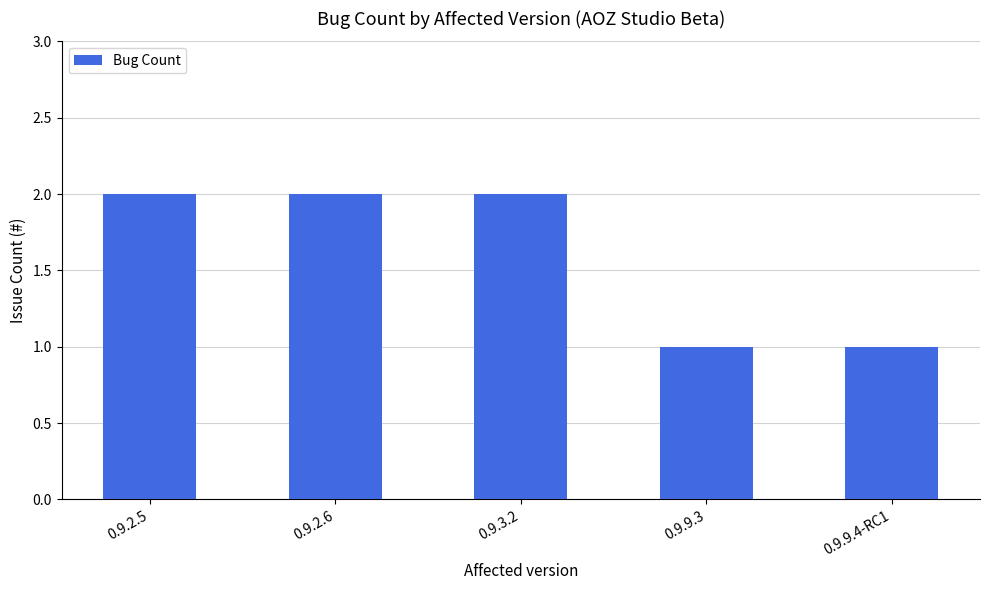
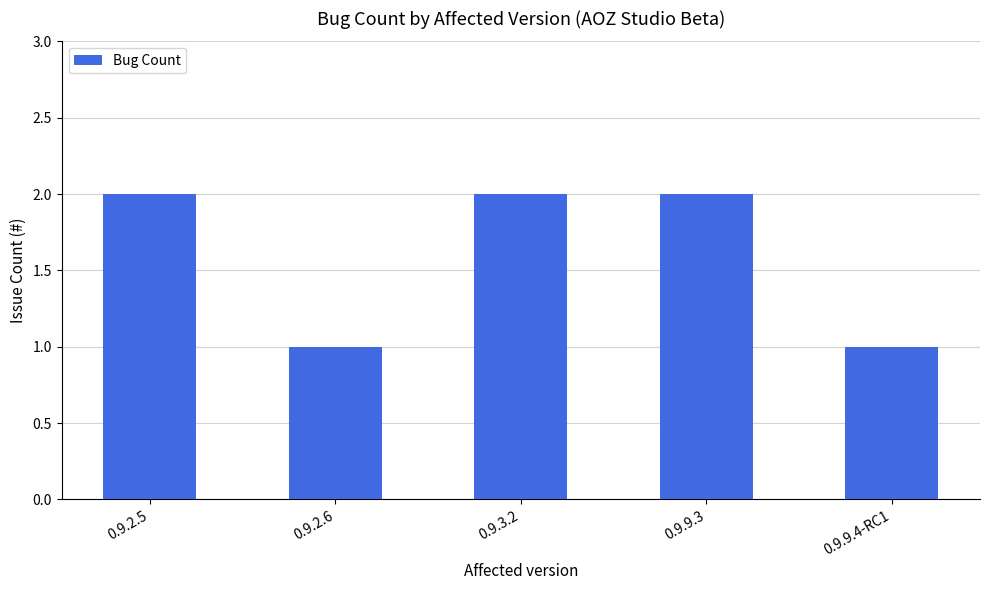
0.9.2.6: 2 -> 1
0.9.9.3: 1 -> 2
